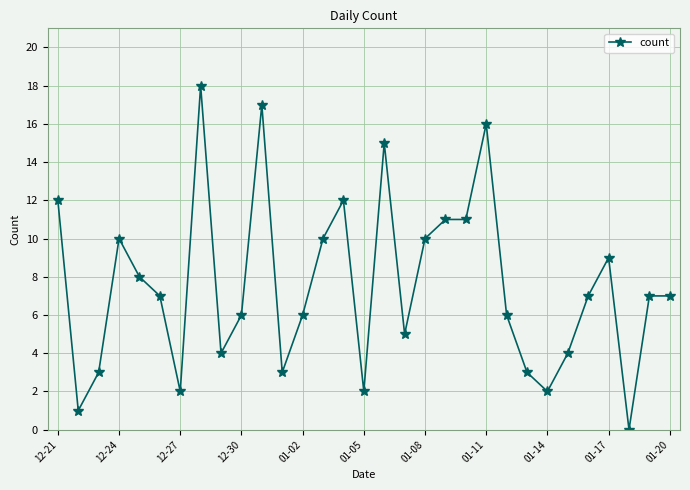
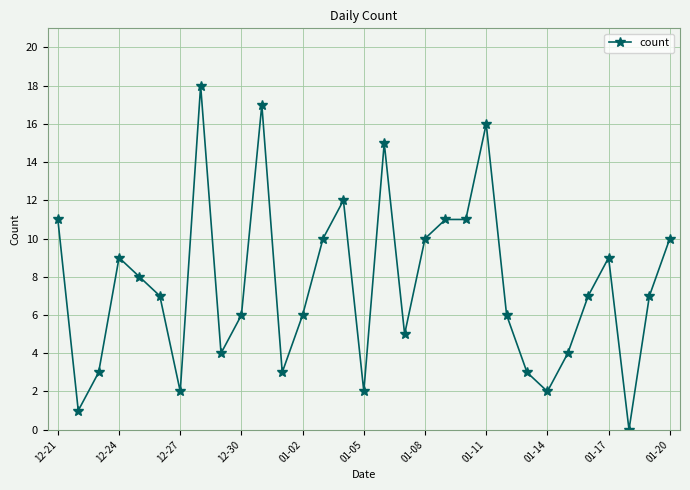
12-21: 12 -> 11
12-24: 10 -> 9
01-20: 7 -> 10
